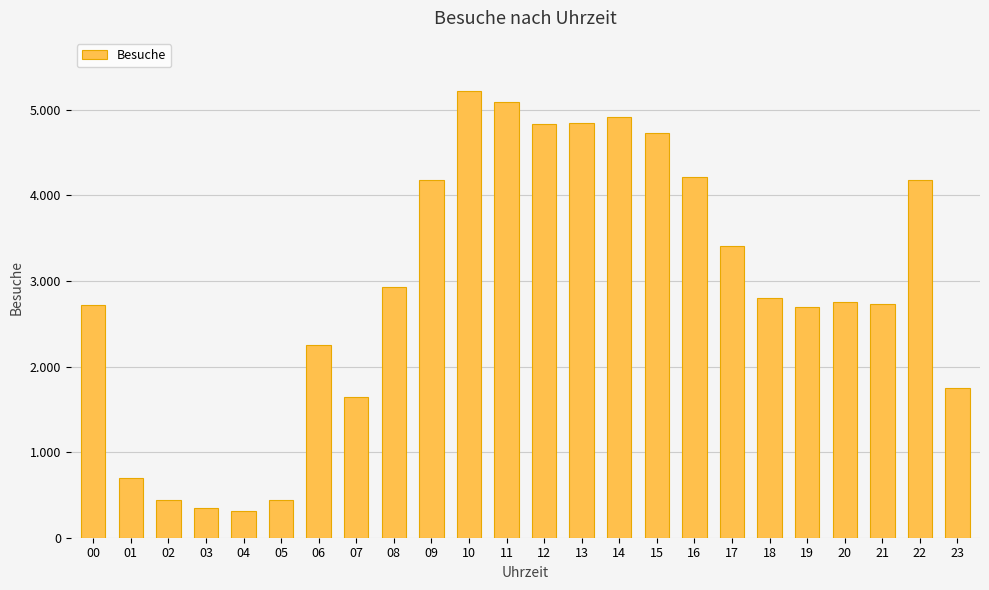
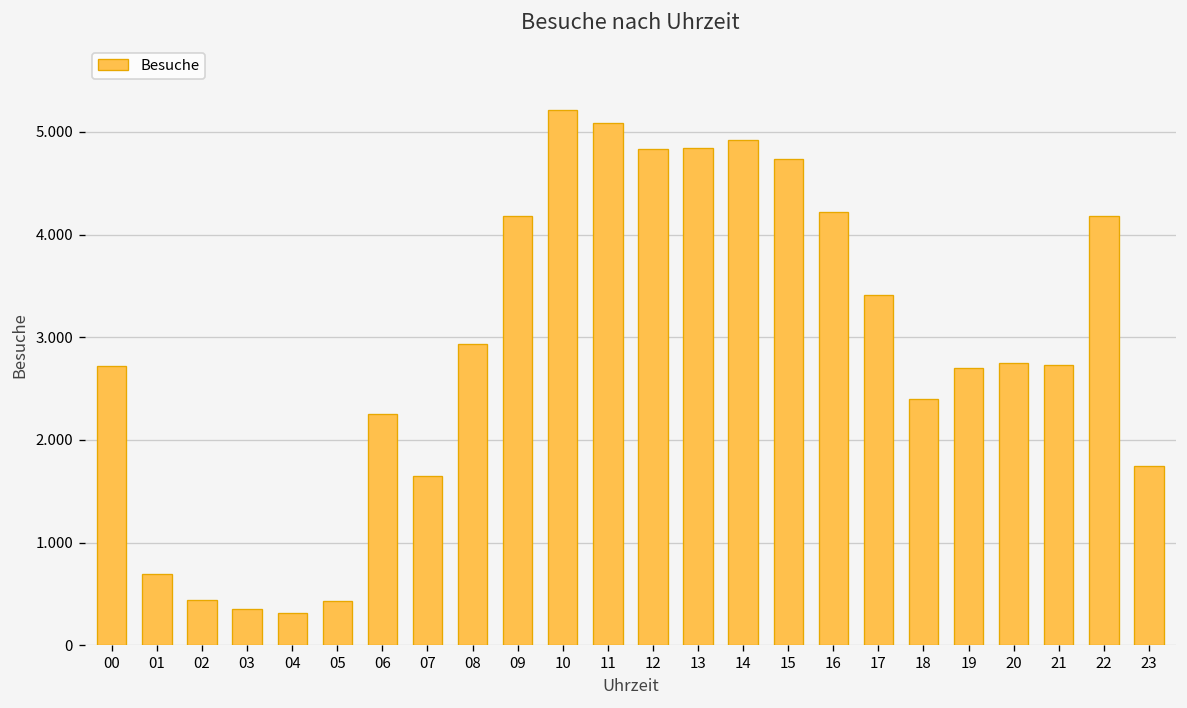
18: 2.8 -> 2.4
